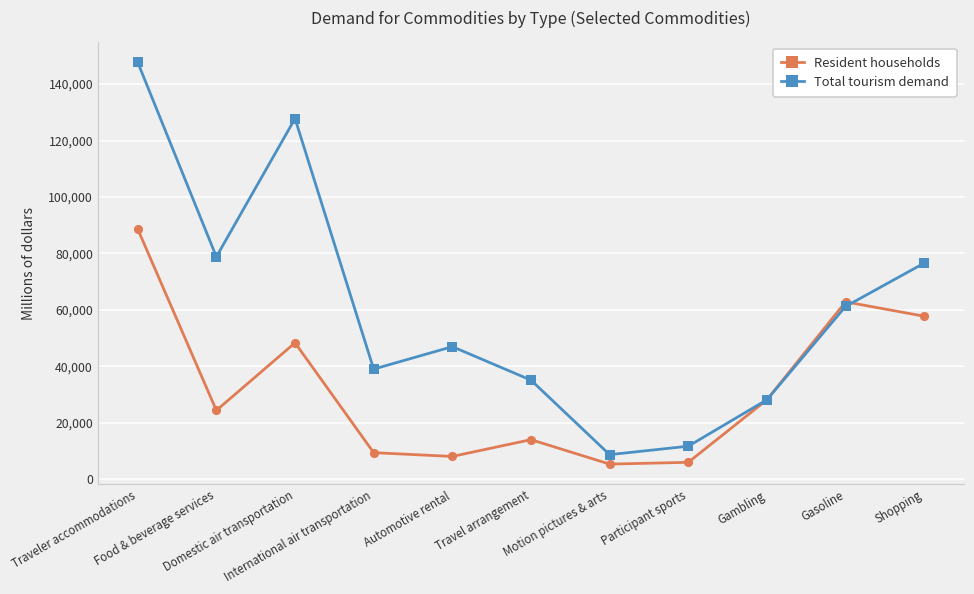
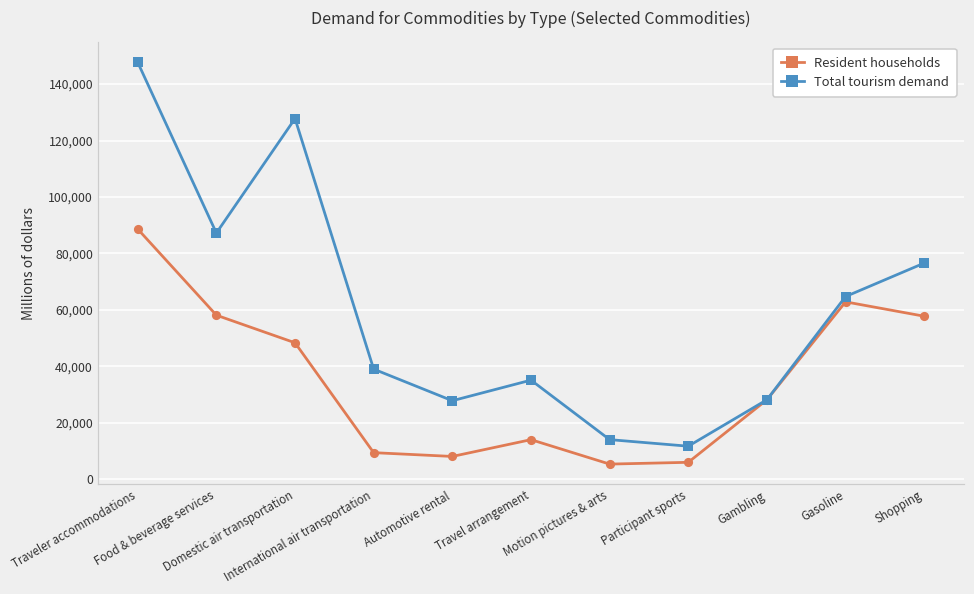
Resident households, Food & beverage services: 24,000 -> 58,000
Total tourism demand, Food & beverage services: 79,000 -> 87,000
Total tourism demand, Automotive rental: 47,000 -> 28,000
Total tourism demand, Motion pictures & arts: 9,000 -> 14,000
Total tourism demand, Gasoline: 61,000 -> 65,000
